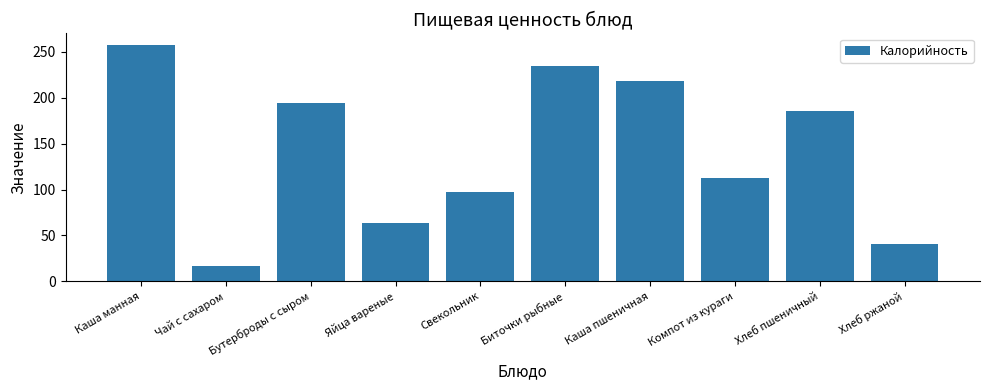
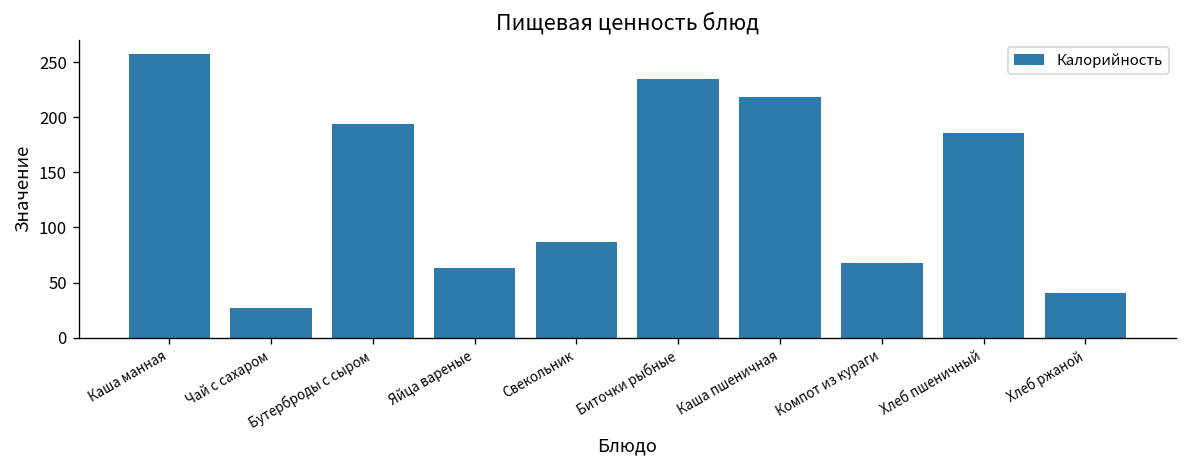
Чай с сахаром: 20 -> 30
Свекольник: 100 -> 90
Компот из кураги: 110 -> 70
